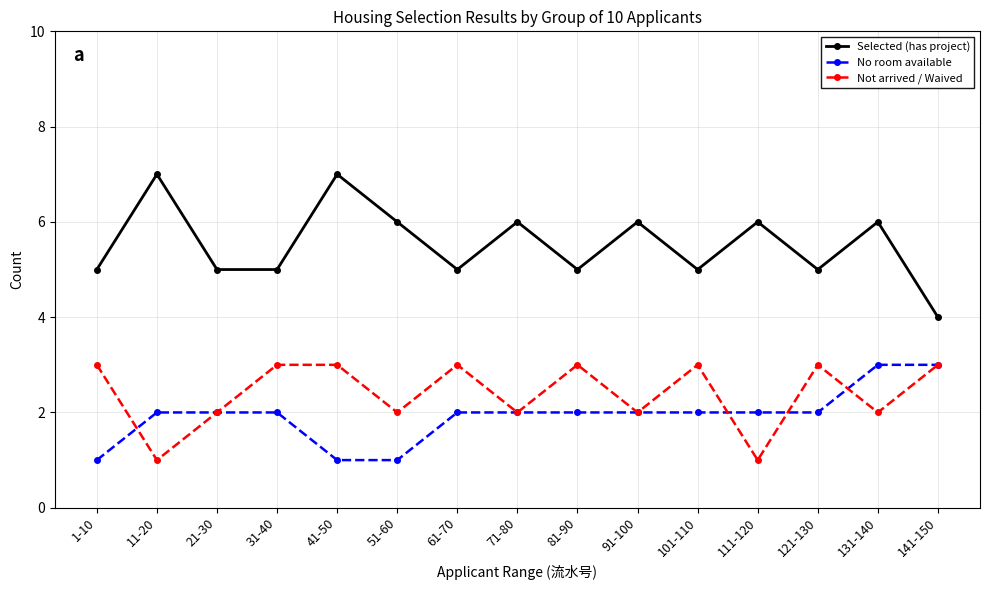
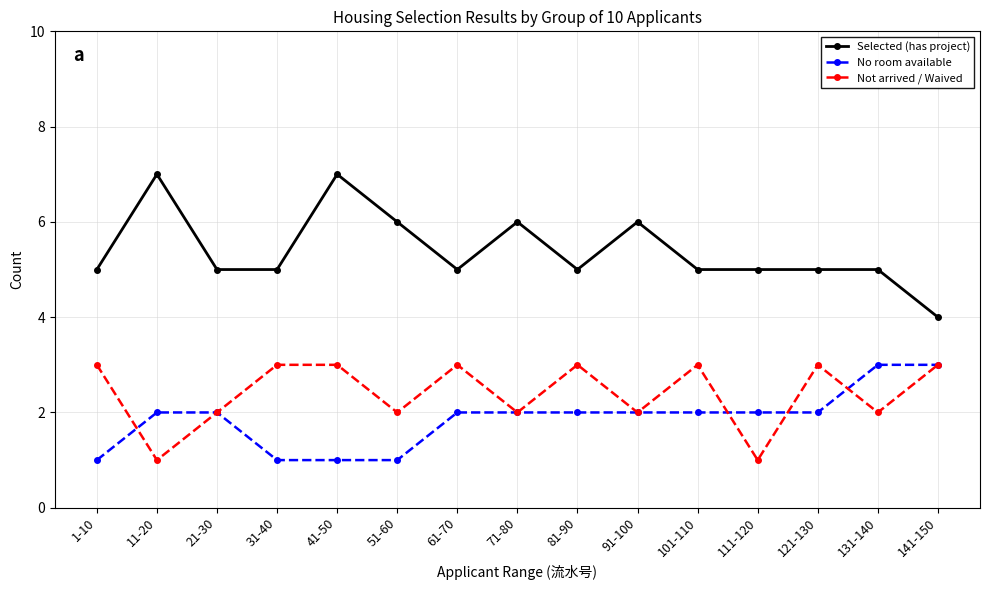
No room available, 31-40: 2 -> 1
Selected (has project), 111-120: 6 -> 5
Selected (has project), 131-140: 6 -> 5
